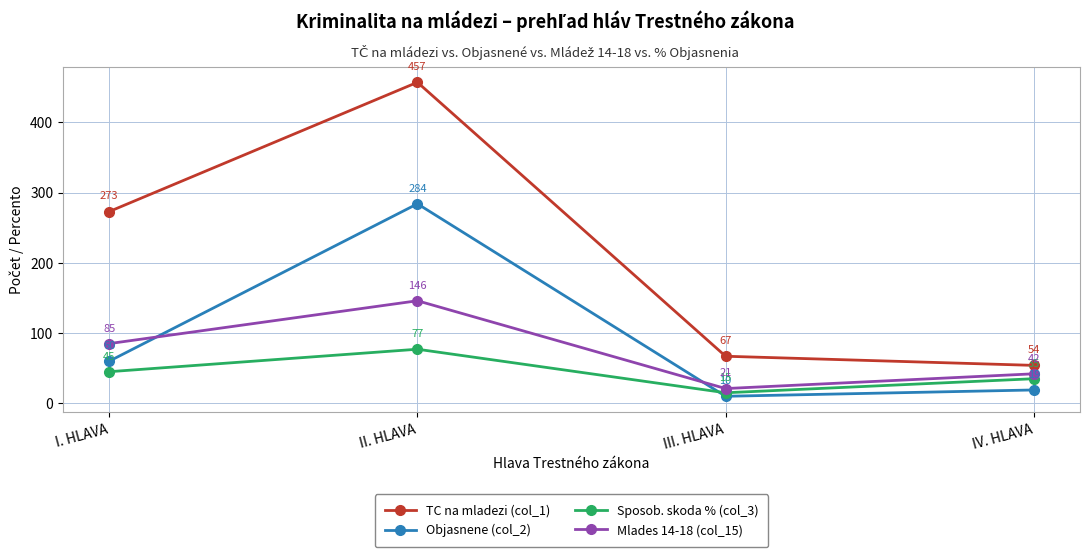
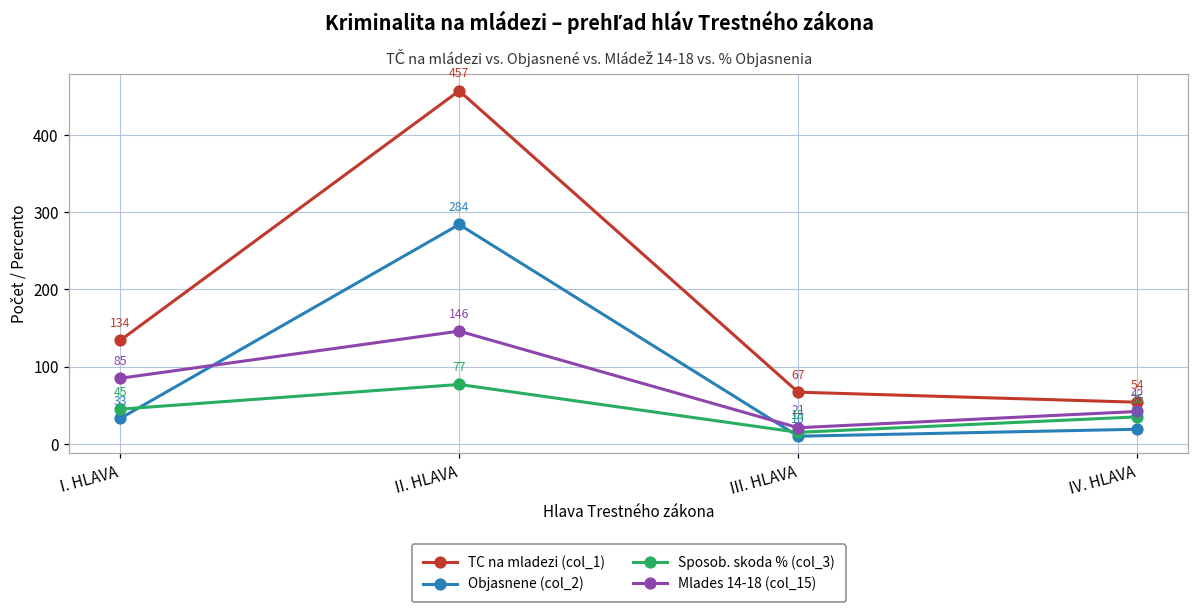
TC na mladezi (col_1), I. HLAVA: 273 -> 134
Objasnene (col_2), I. HLAVA: 60 -> 33
